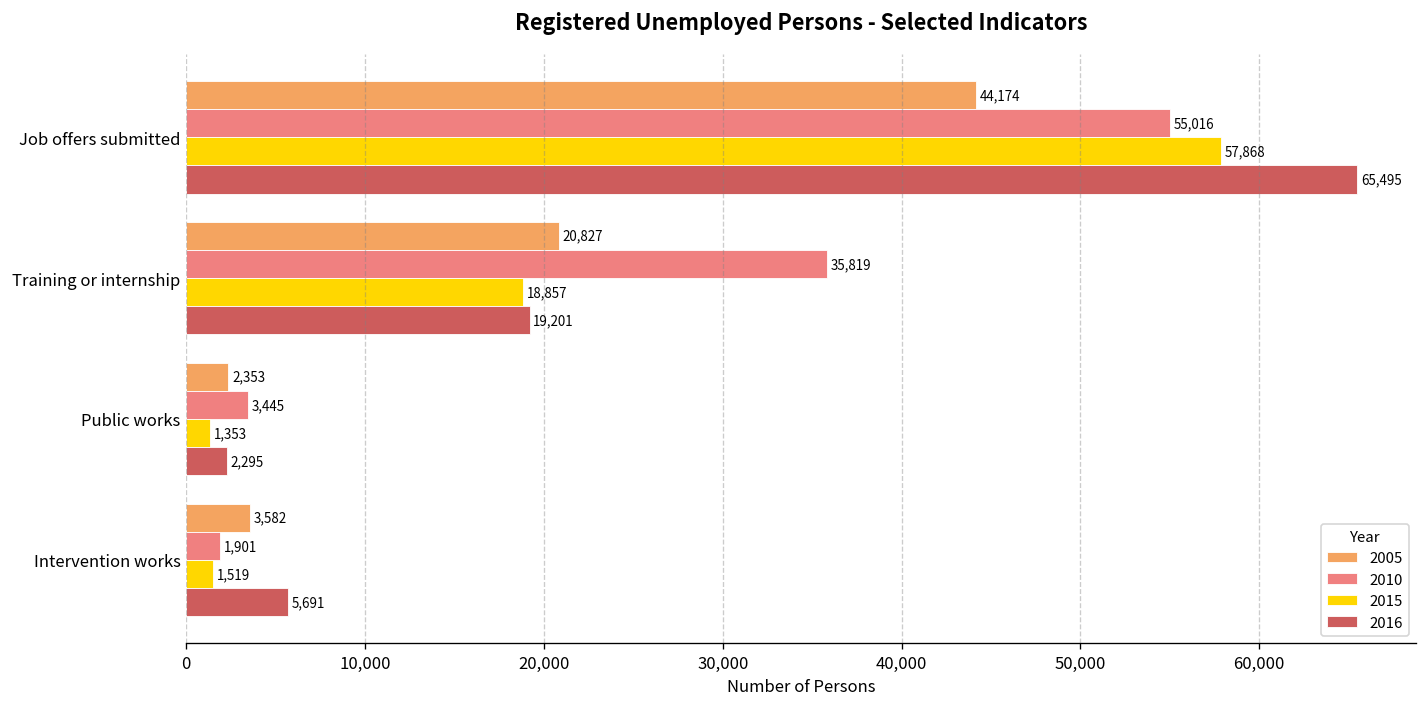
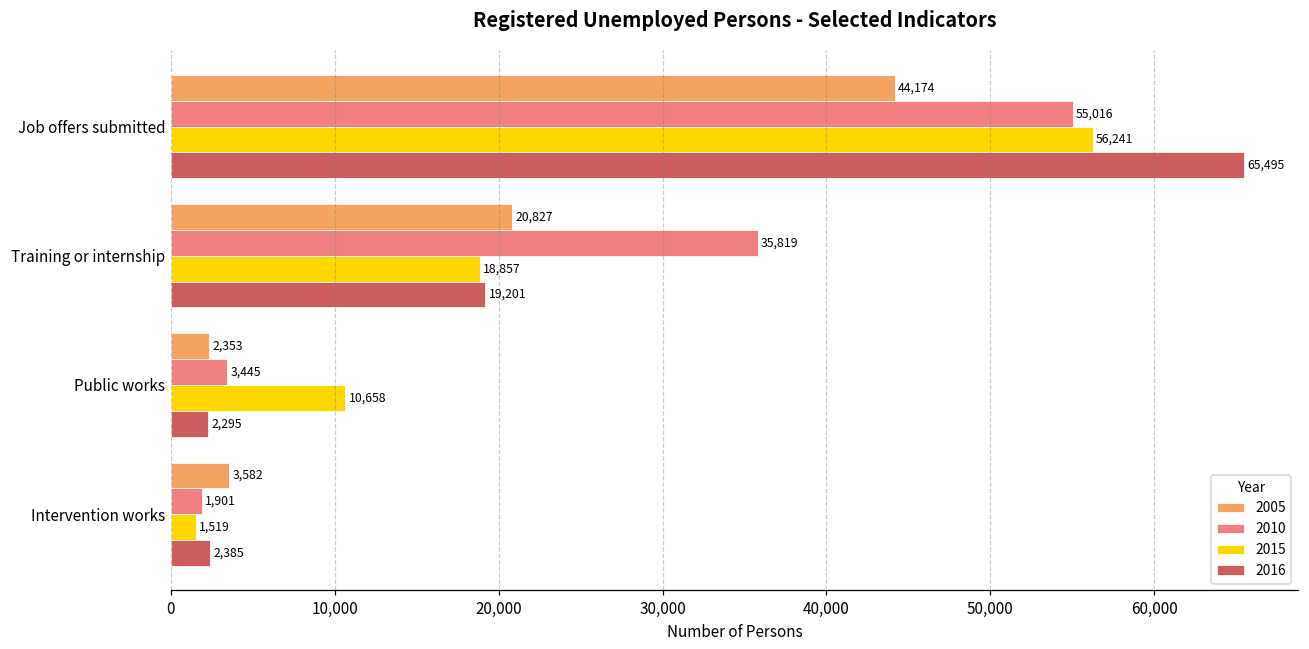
2015, Job offers submitted: 57,868 -> 56,241
2015, Public works: 1,353 -> 10,658
2016, Intervention works: 5,691 -> 2,385
